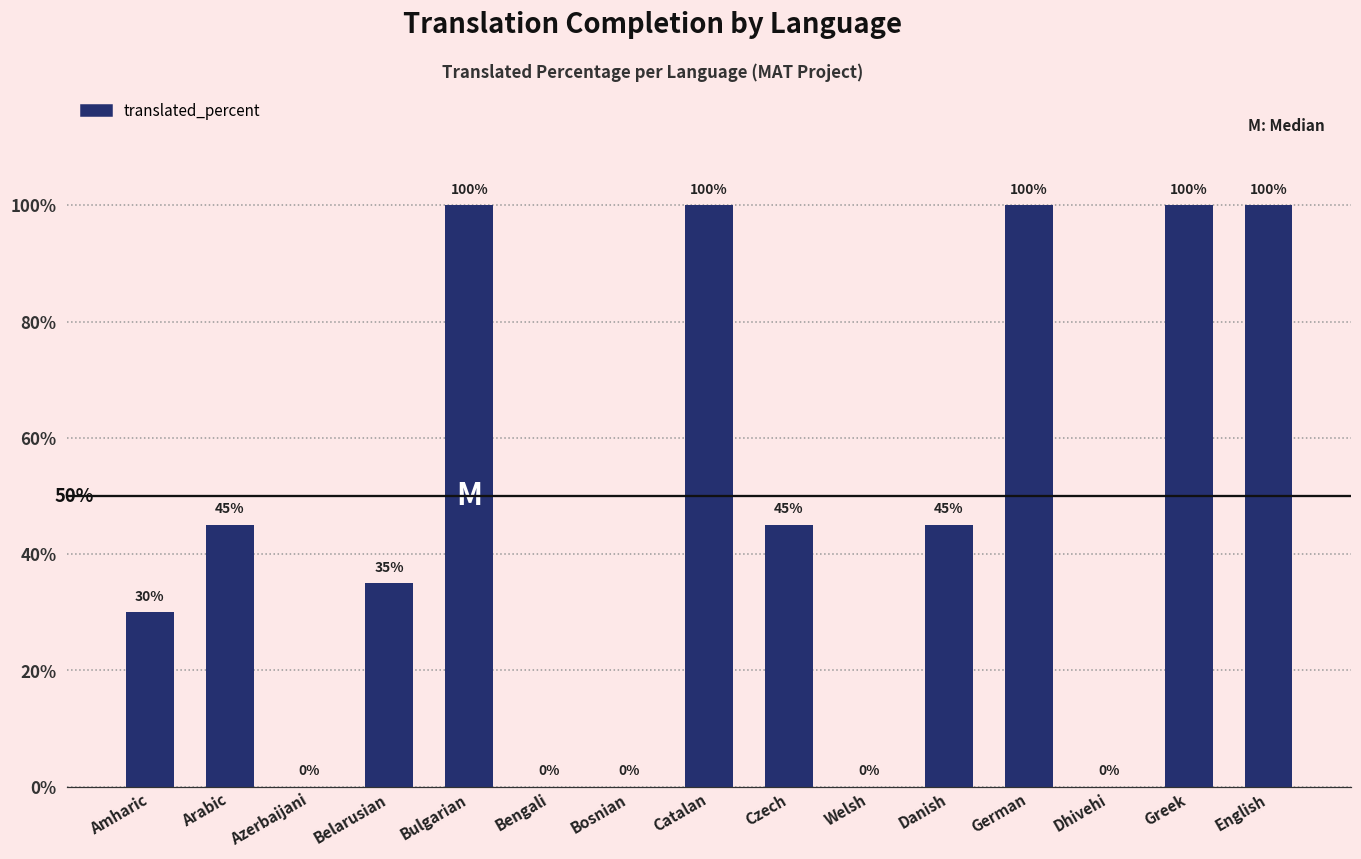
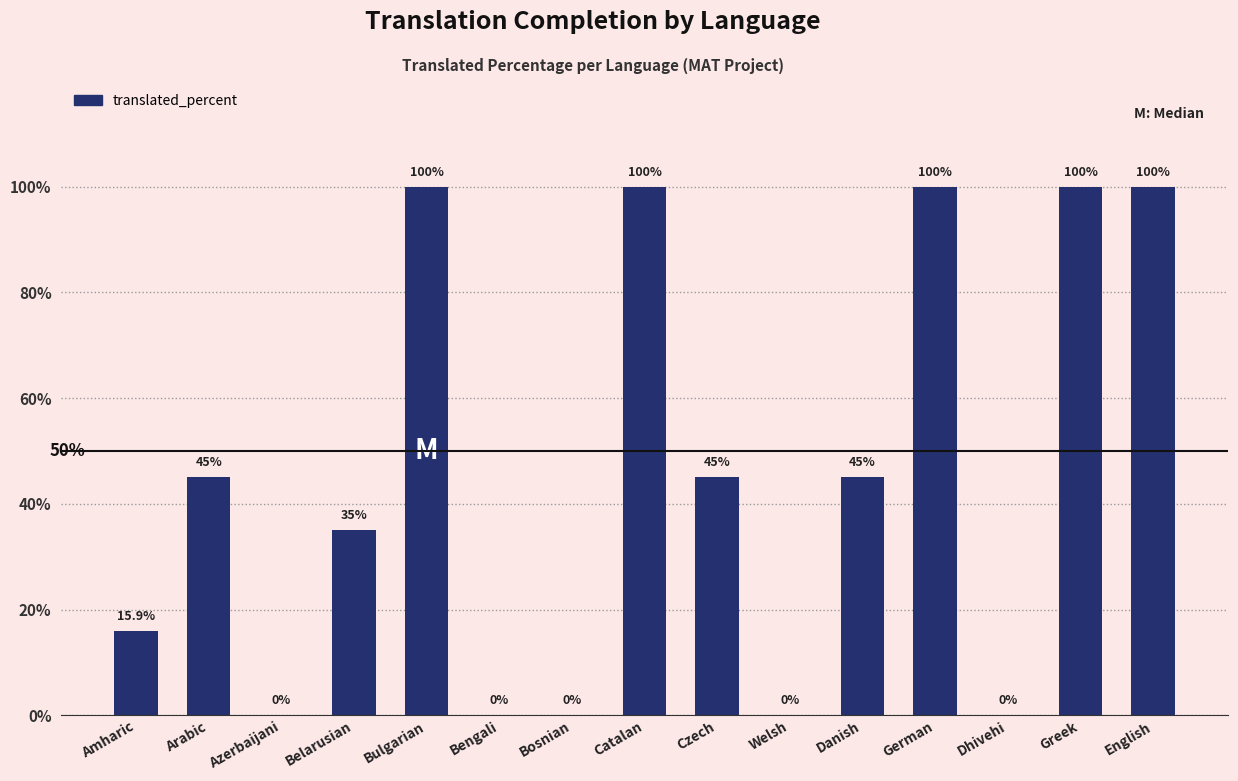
Amharic: 30% -> 15.9%
